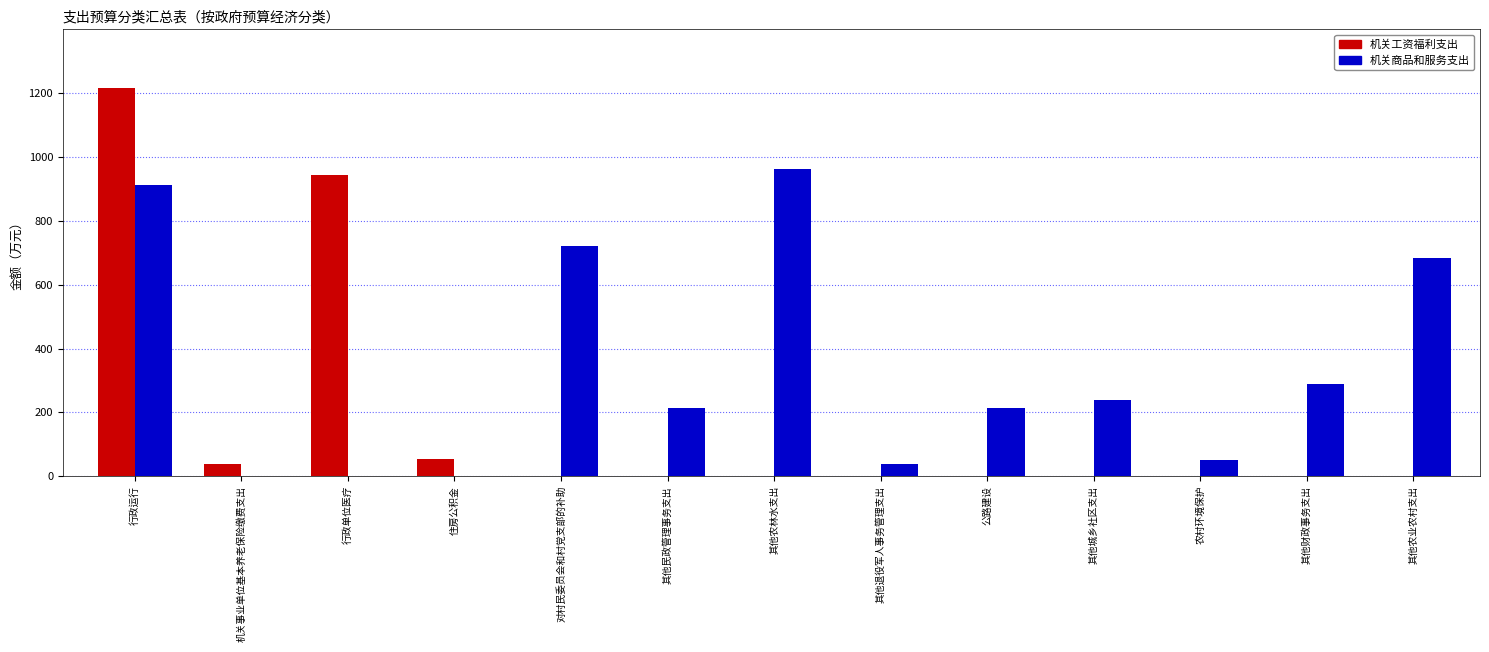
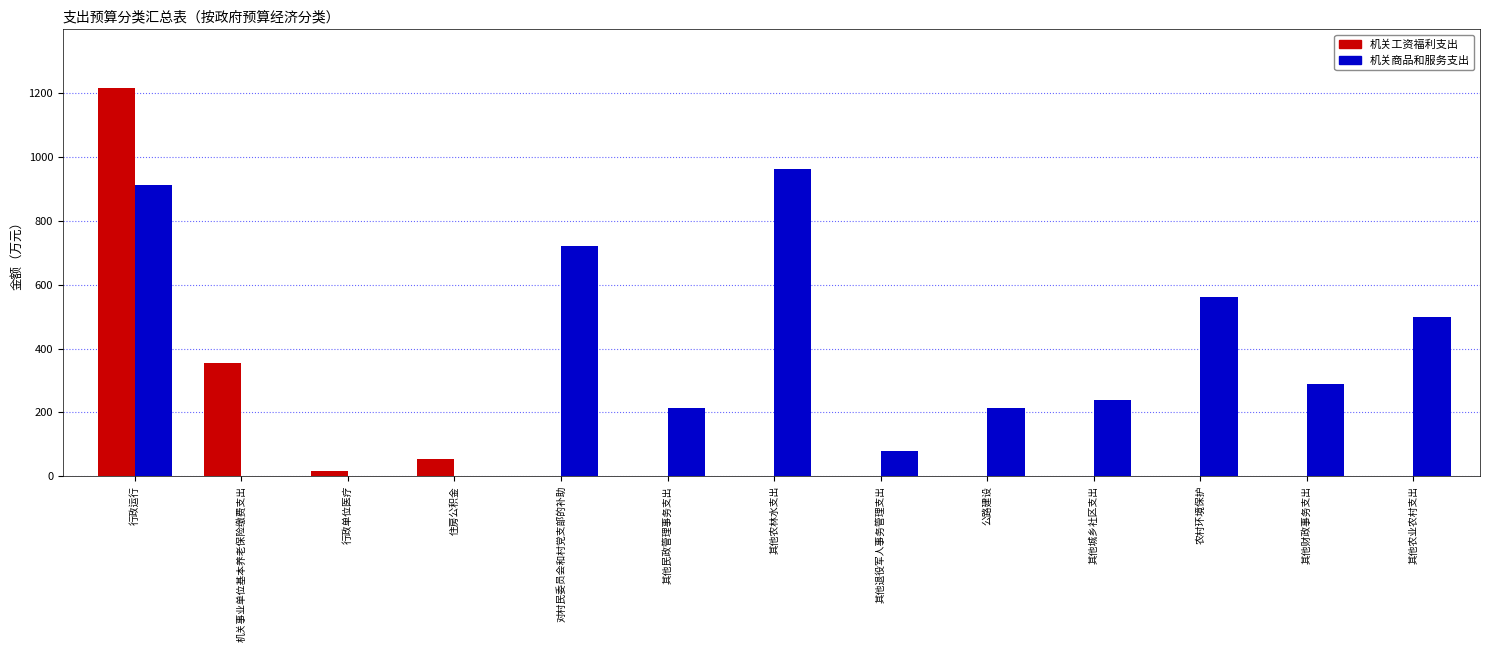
机关工资福利支出, 机关事业单位基本养老保险缴费支出: 40 -> 350
机关工资福利支出, 行政单位医疗: 940 -> 20
机关商品和服务支出, 其他退役军人事务管理支出: 40 -> 80
机关商品和服务支出, 农村环境保护: 50 -> 560
机关商品和服务支出, 其他农业农村支出: 690 -> 500
